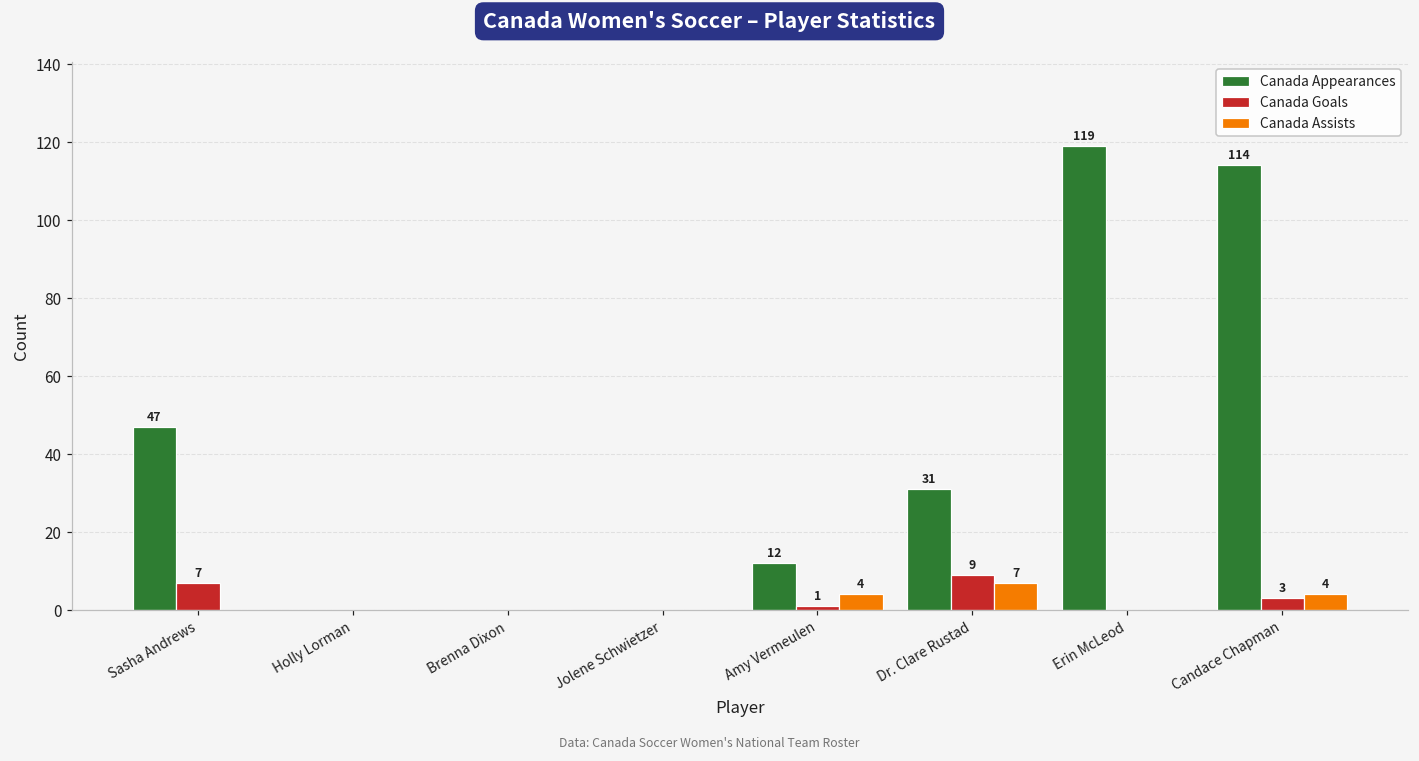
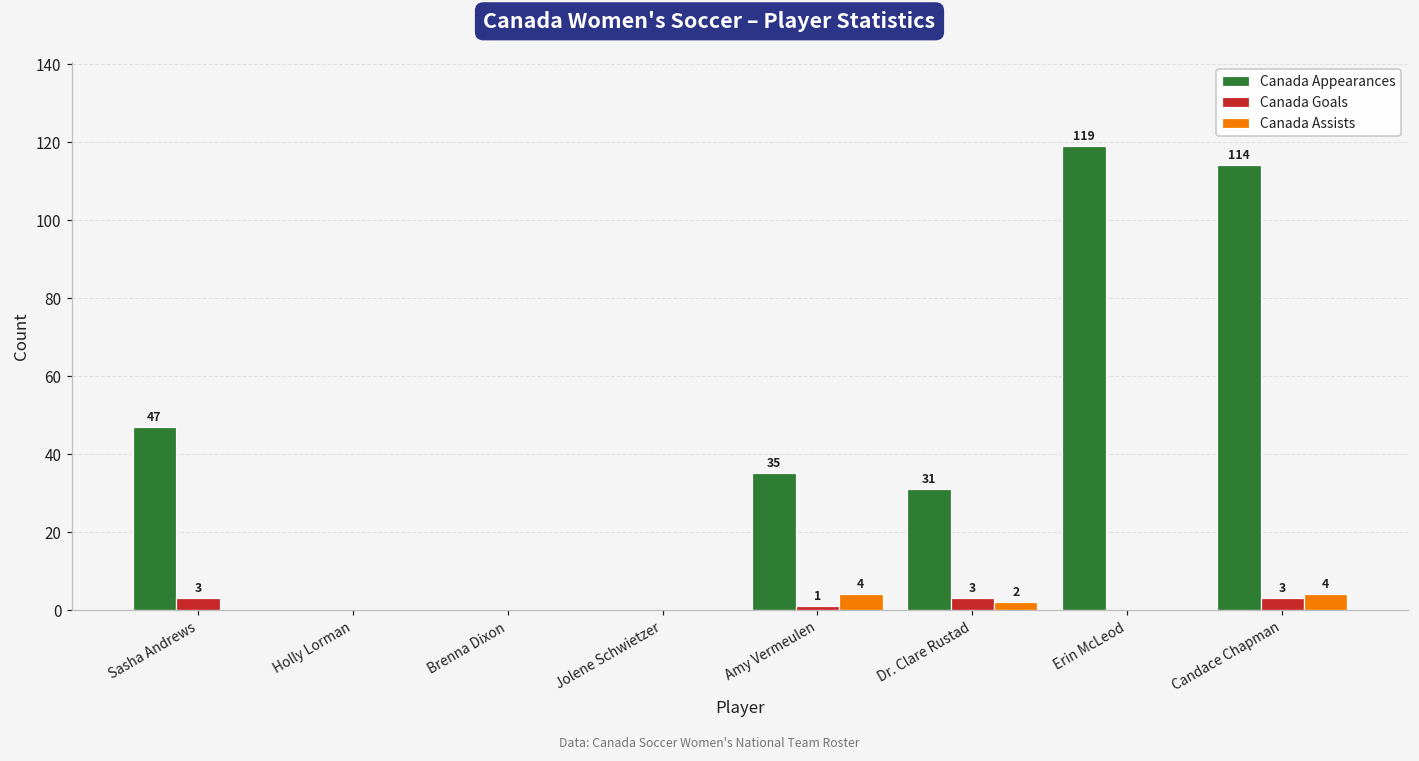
Canada Goals, Sasha Andrews: 7 -> 3
Canada Appearances, Amy Vermeulen: 12 -> 35
Canada Goals, Dr. Clare Rustad: 9 -> 3
Canada Assists, Dr. Clare Rustad: 7 -> 2
